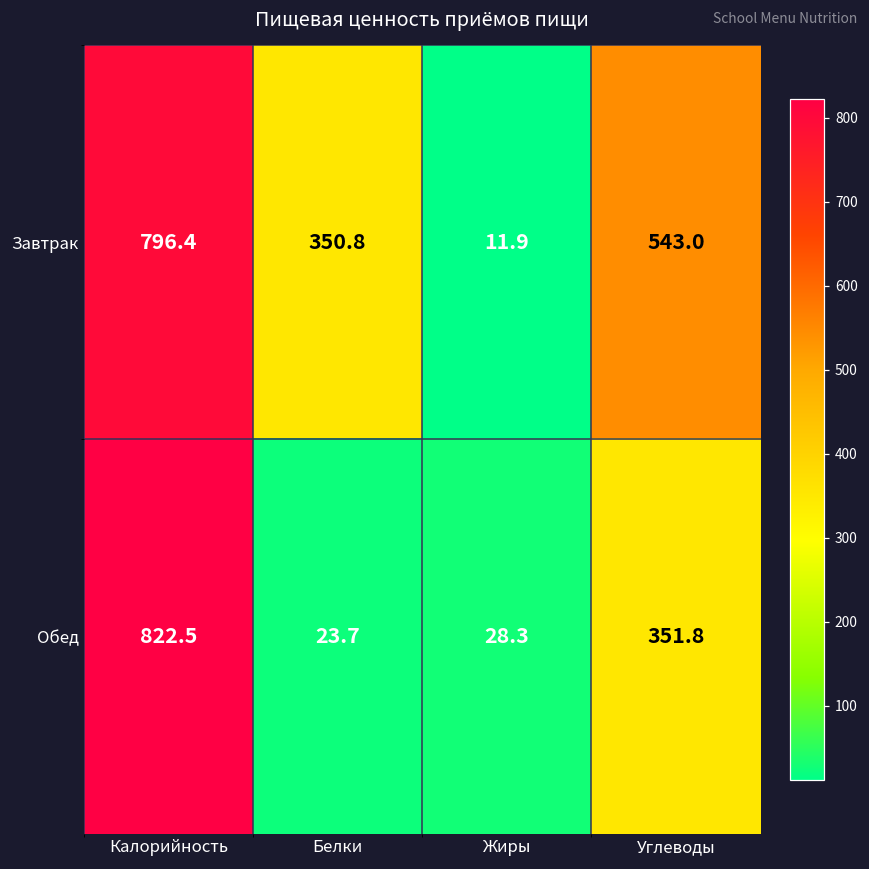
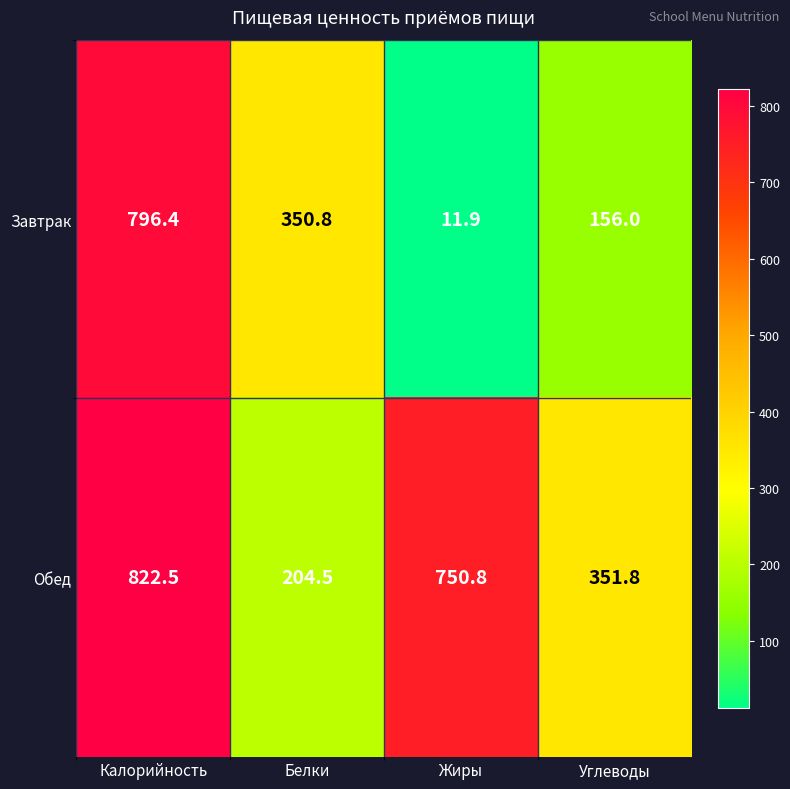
Завтрак, Углеводы: 543.0 -> 156.0
Обед, Белки: 23.7 -> 204.5
Обед, Жиры: 28.3 -> 750.8
